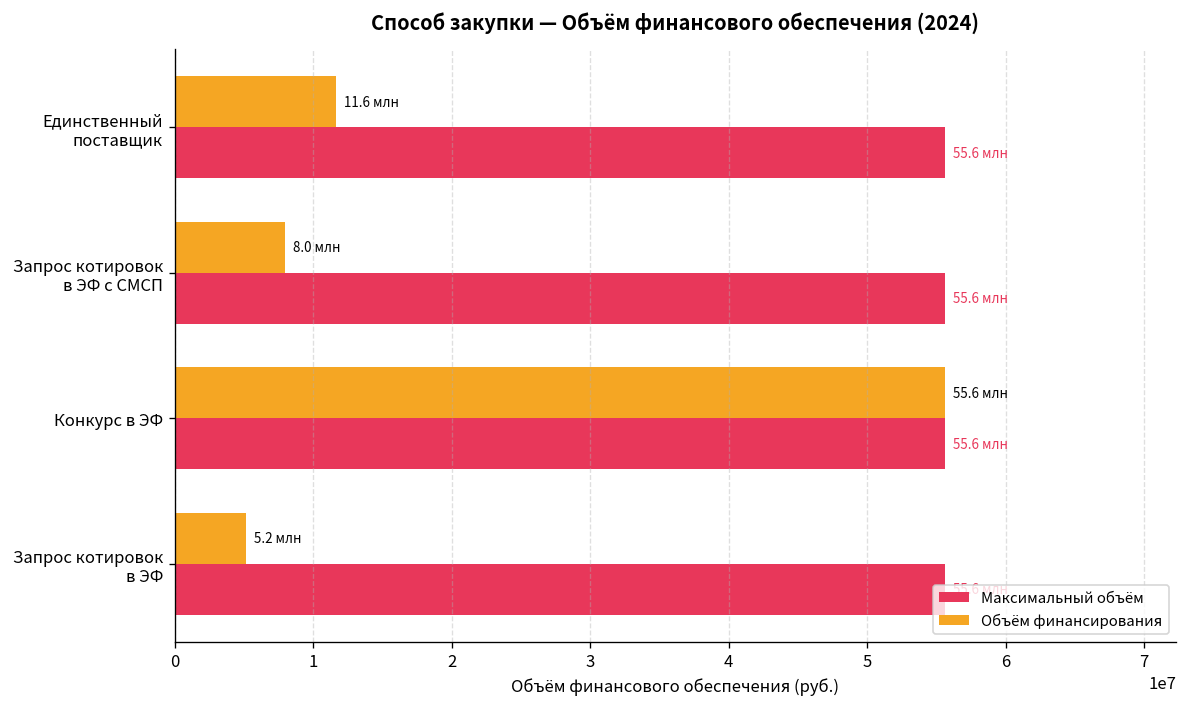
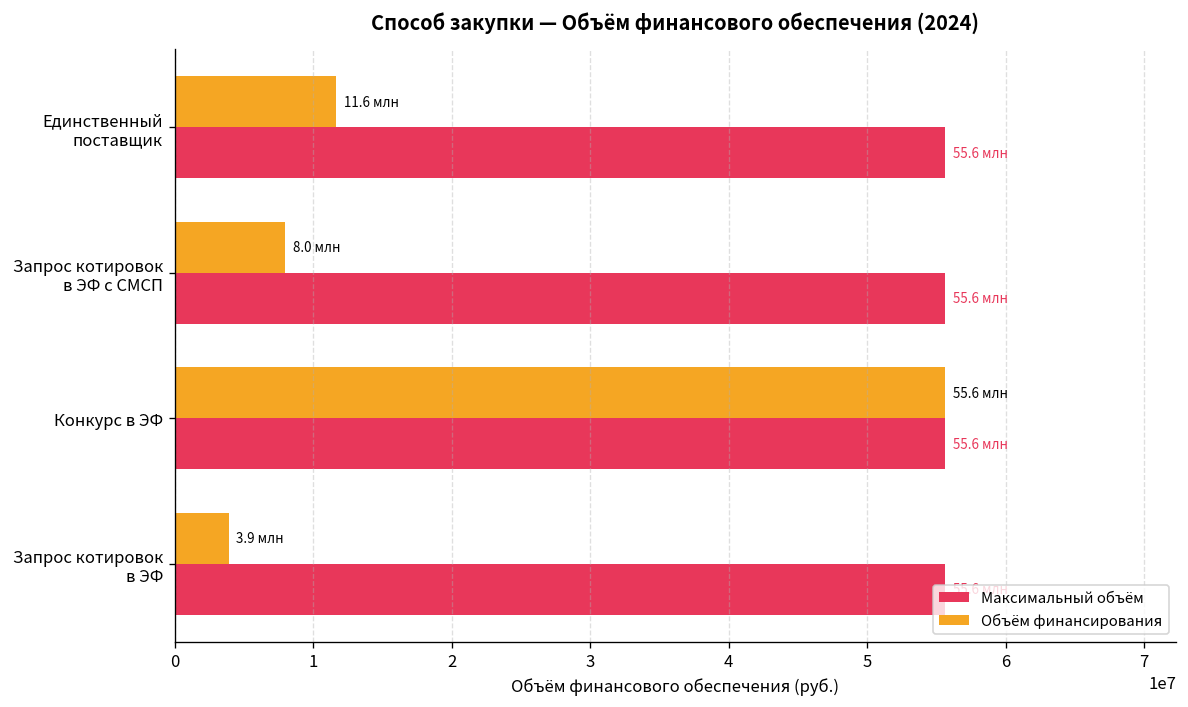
Объём финансирования, Запрос котировок в ЭФ: 5.2 -> 3.9
